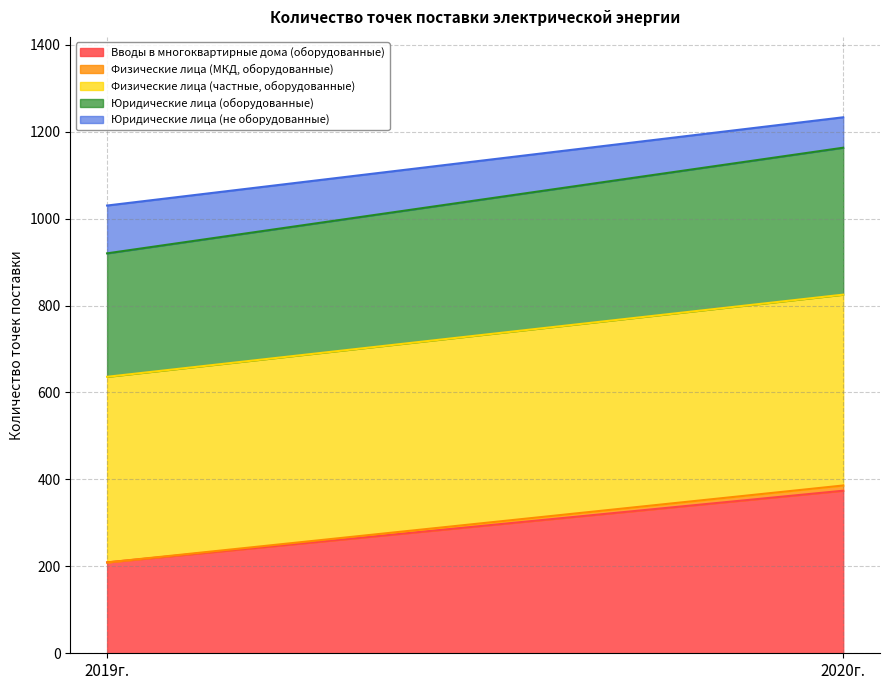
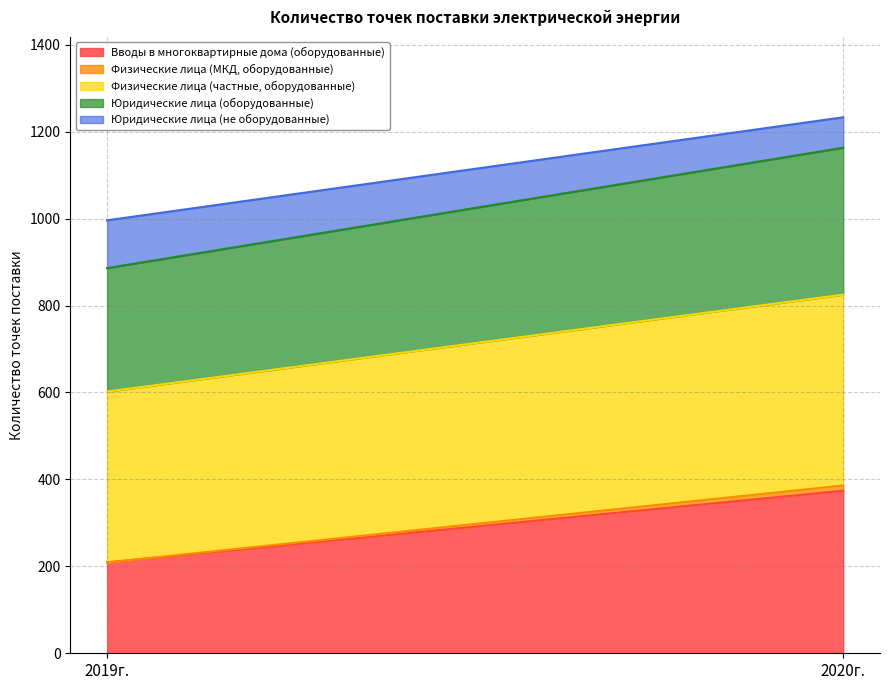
Физические лица (частные, оборудованные), 2019г.: 430 -> 390
